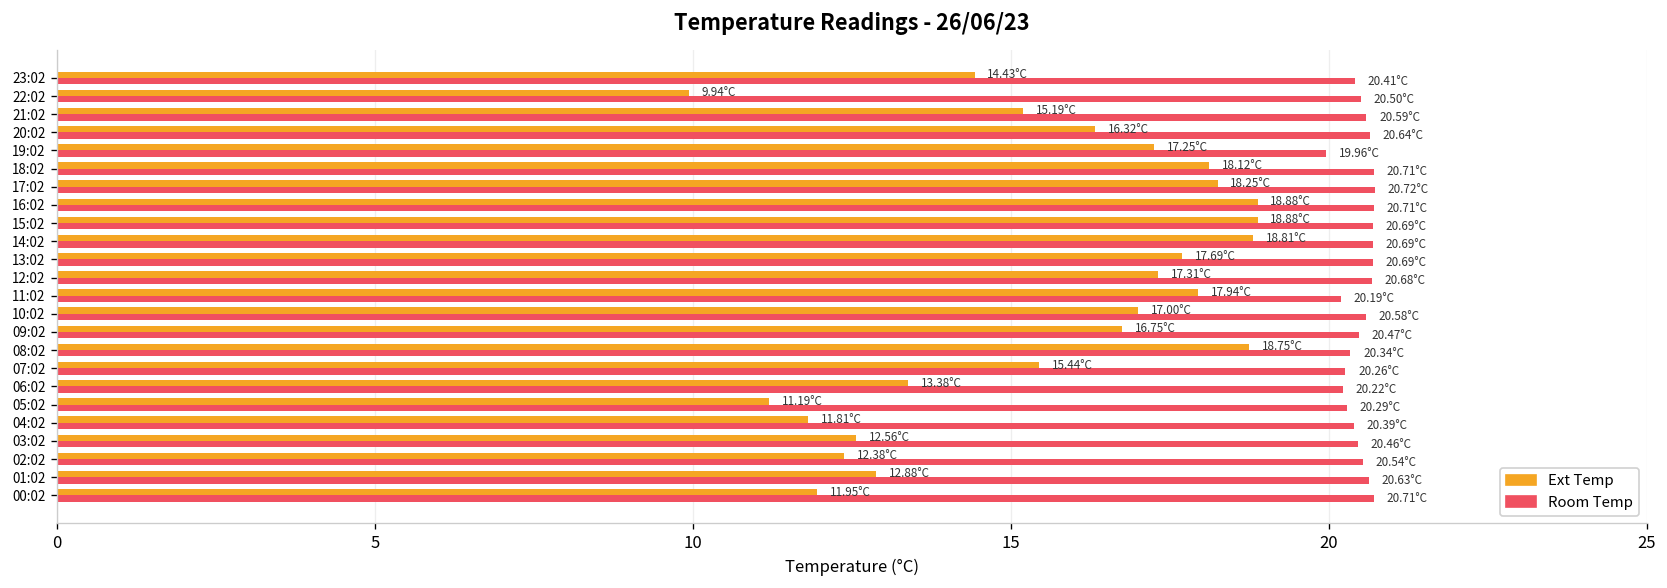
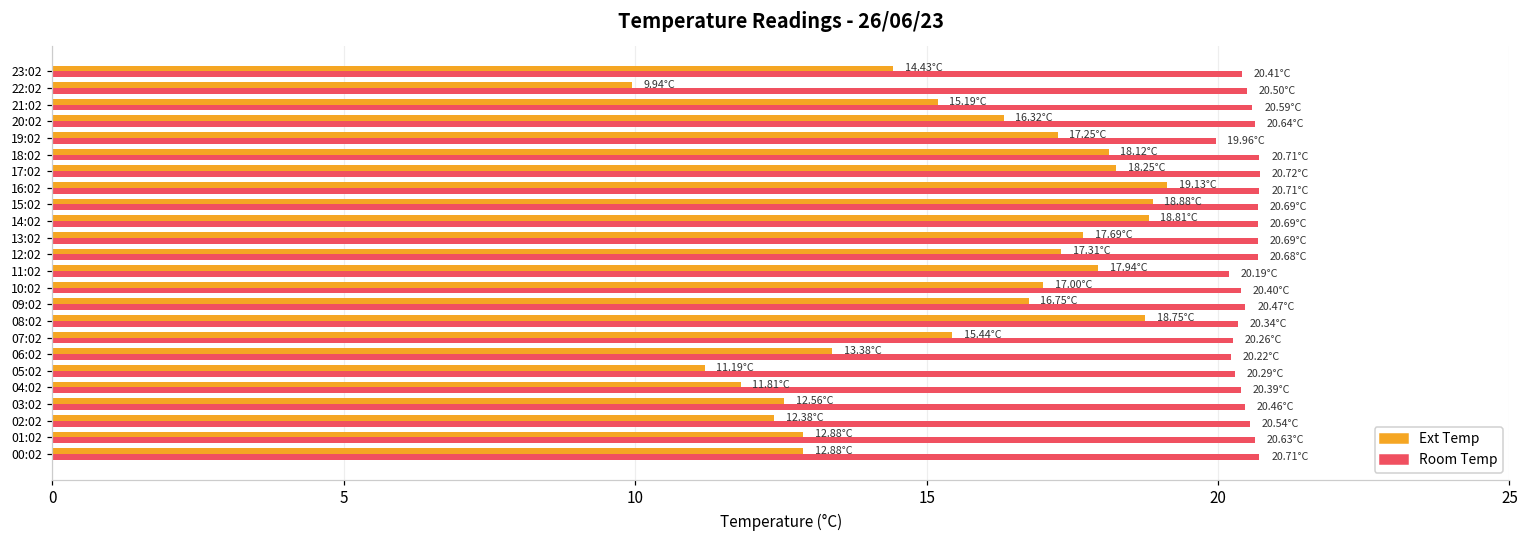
Ext Temp, 16:02: 18.88°C -> 19.13°C
Room Temp, 10:02: 20.58°C -> 20.40°C
Ext Temp, 00:02: 11.95°C -> 12.88°C
